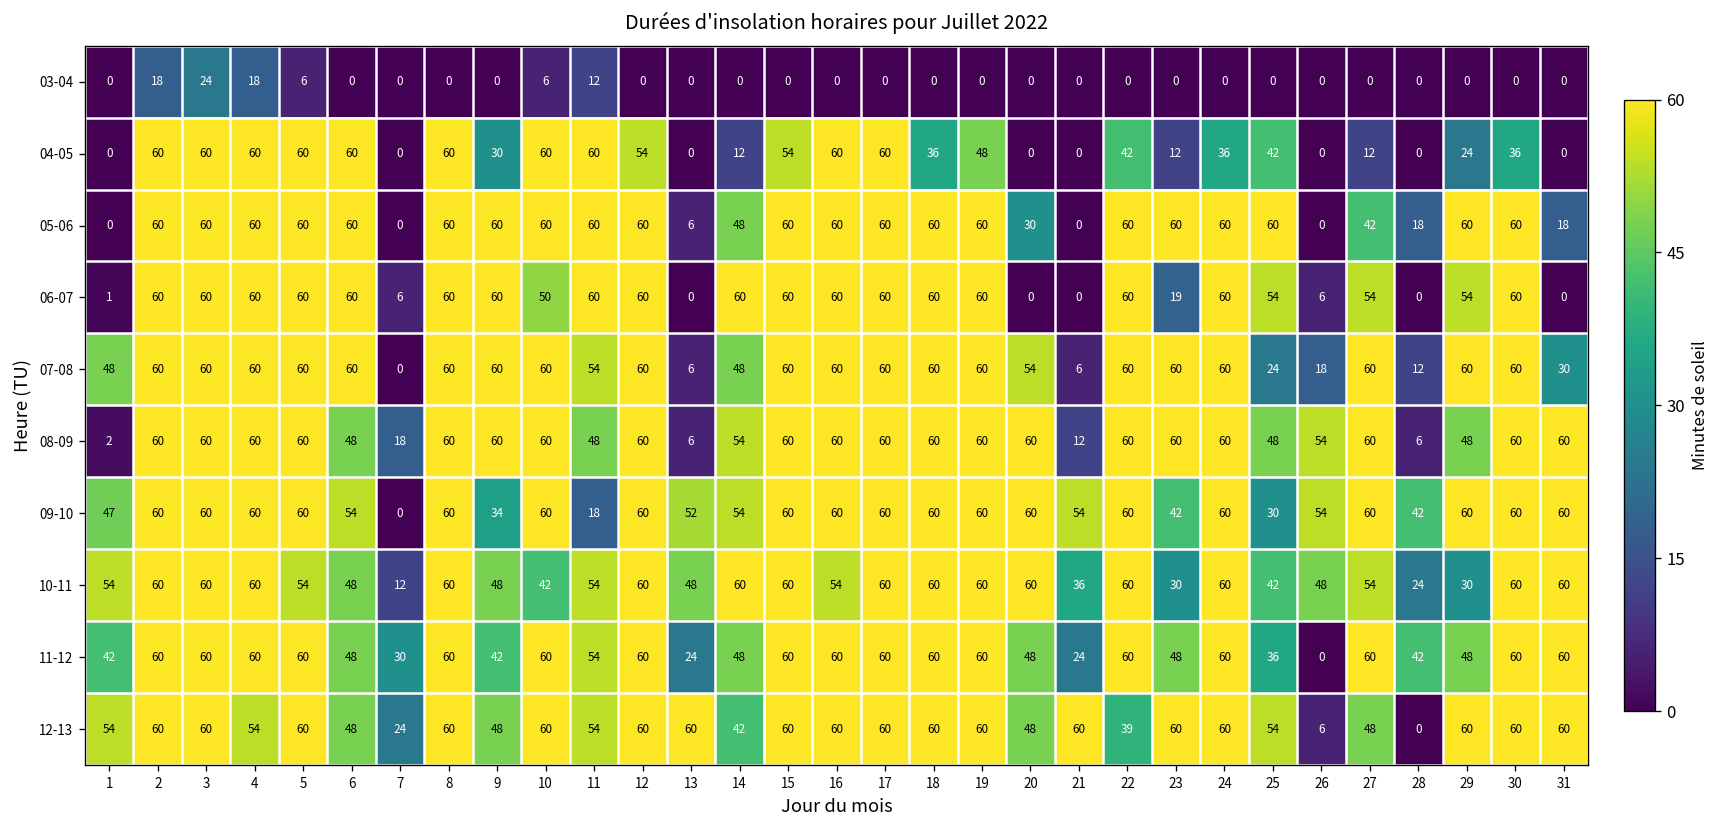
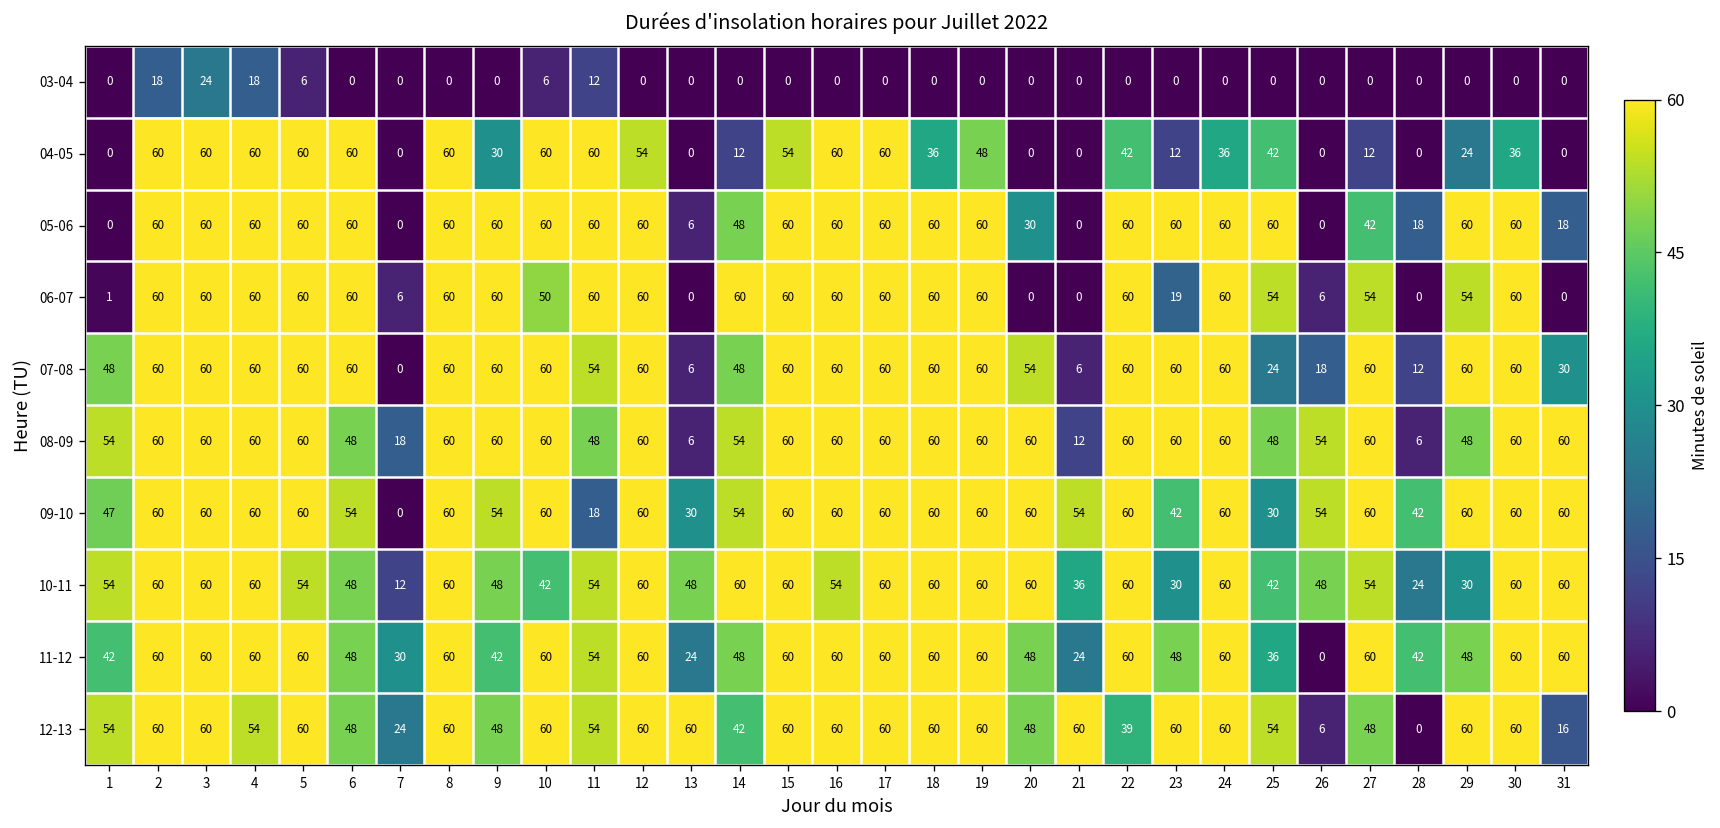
08-09, 1: 2 -> 54
09-10, 9: 34 -> 54
09-10, 13: 52 -> 30
12-13, 31: 60 -> 16
